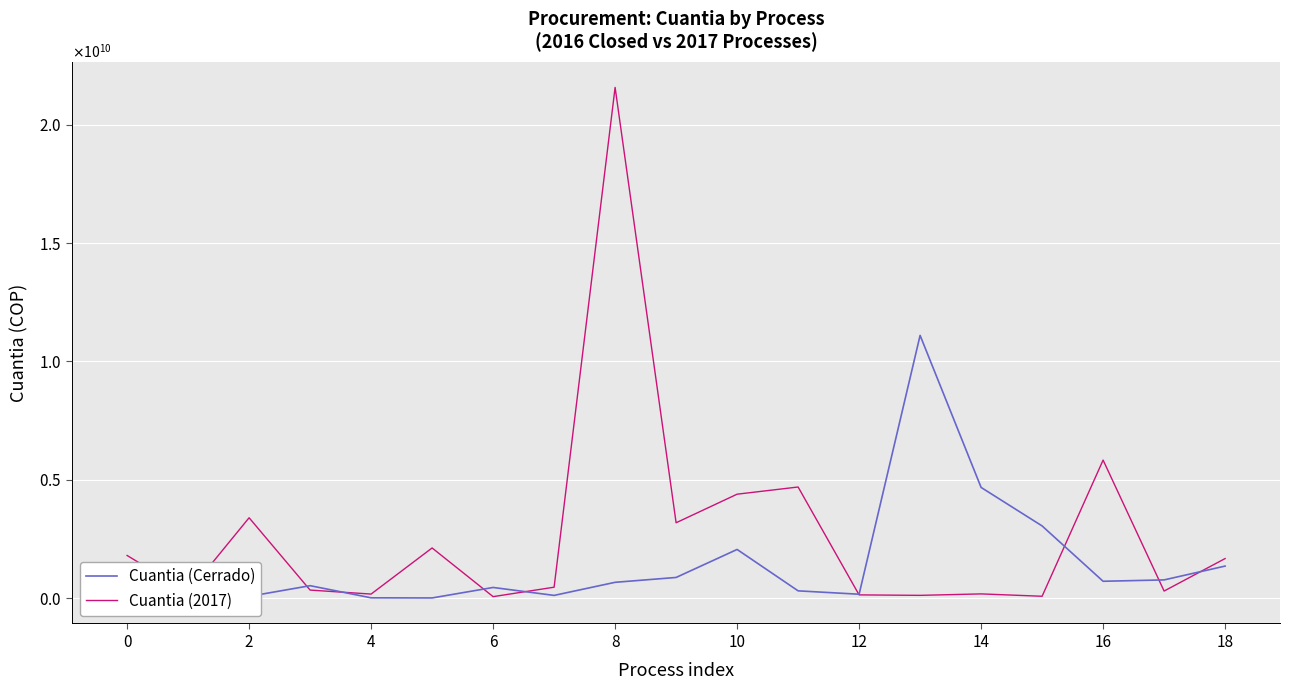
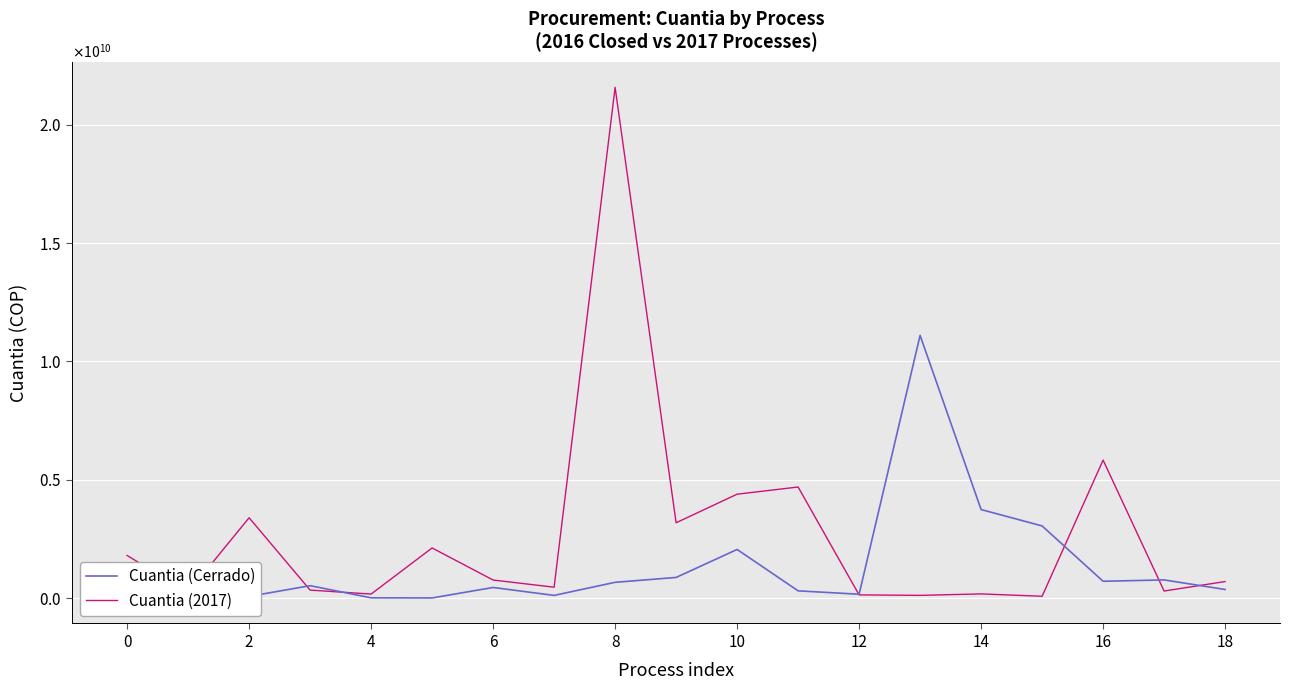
Cuantia (2017), 6: 100000000 -> 800000000
Cuantia (Cerrado), 14: 4700000000 -> 3700000000
Cuantia (Cerrado), 18: 1400000000 -> 400000000
Cuantia (2017), 18: 1700000000 -> 700000000
